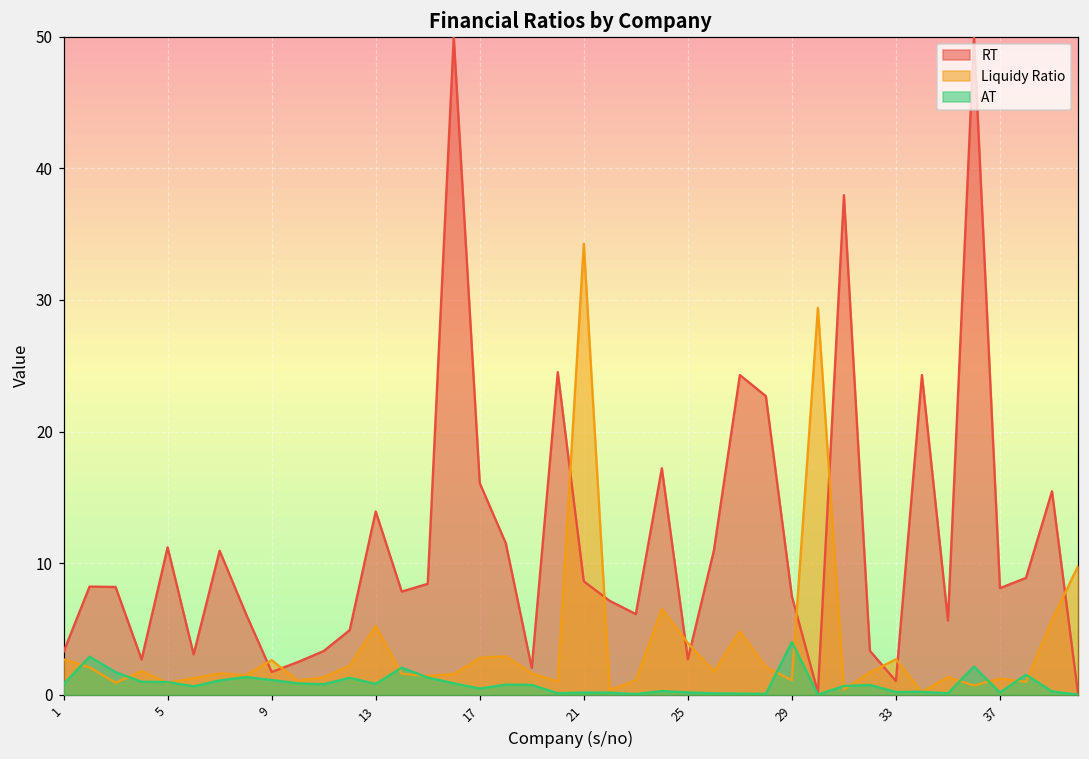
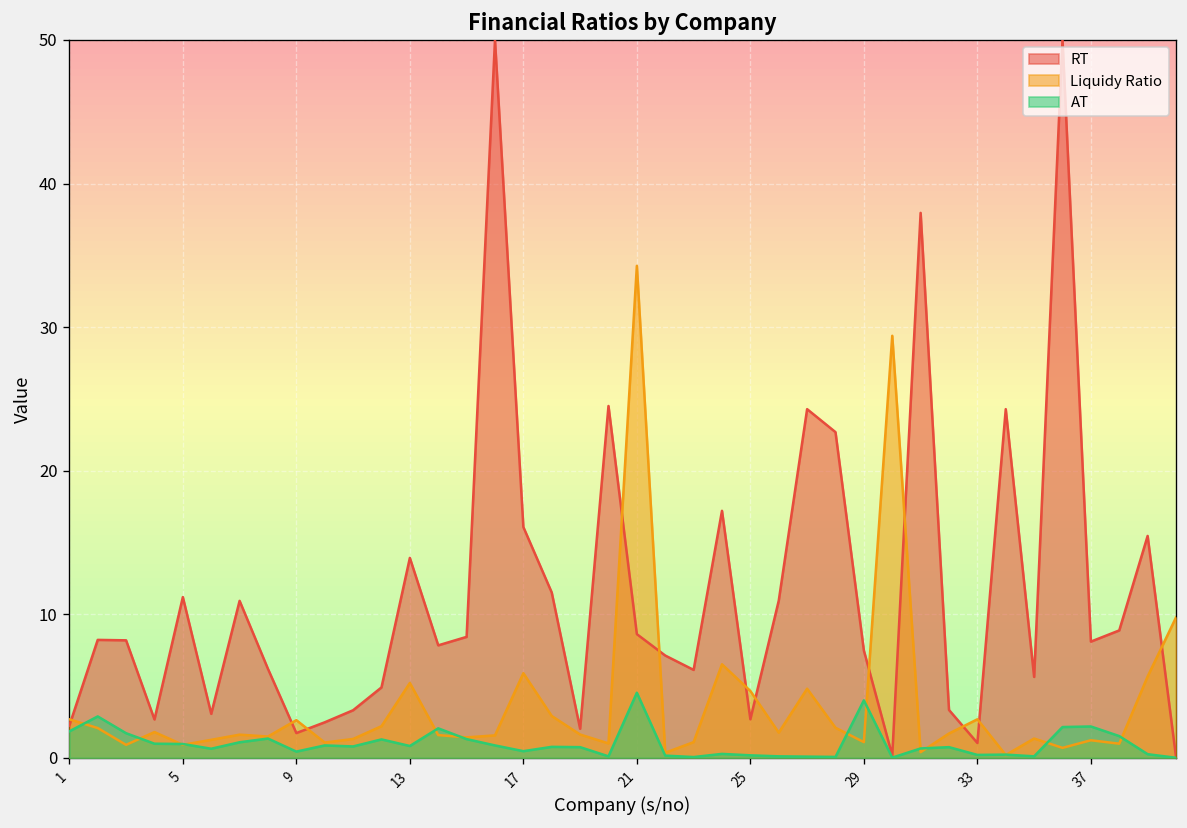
RT, 1: 3.3 -> 2.3
AT, 1: 0.8 -> 1.9
AT, 9: 1.1 -> 0.4
Liquidy Ratio, 17: 2.8 -> 5.9
AT, 21: 0.2 -> 4.5
Liquidy Ratio, 25: 3.9 -> 4.7
AT, 37: 0.2 -> 2.2
